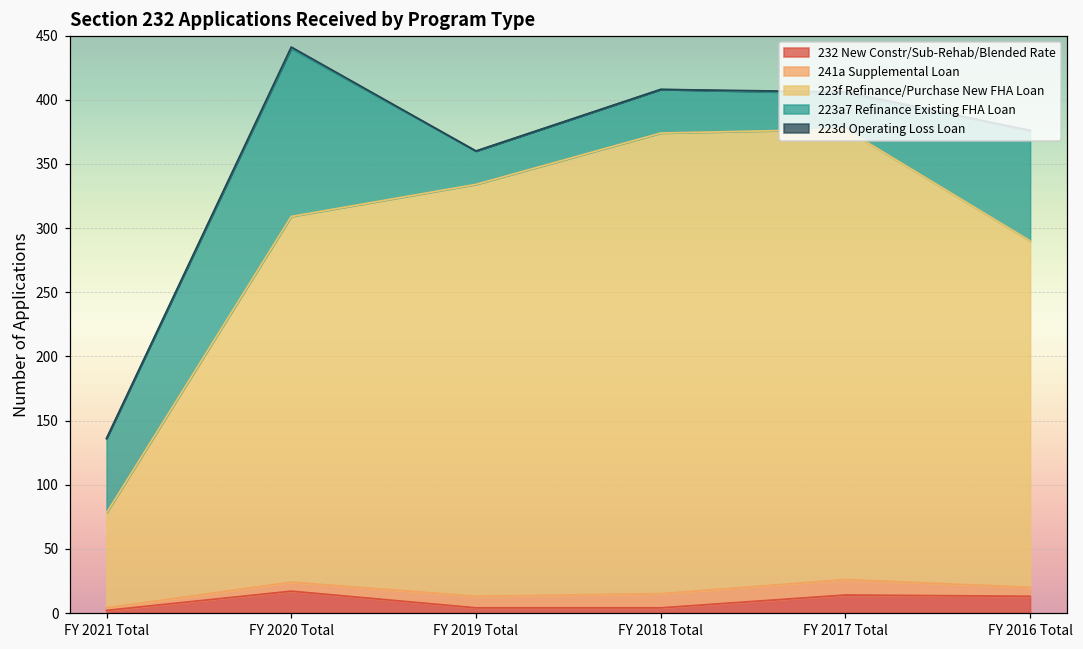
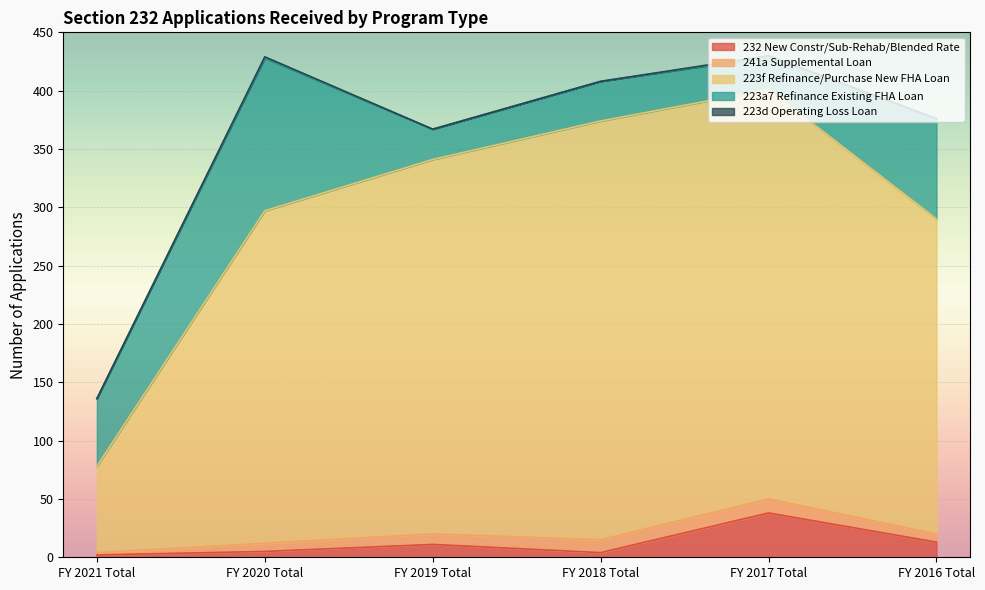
232 New Constr/Sub-Rehab/Blended Rate, FY 2020 Total: 17 -> 5
232 New Constr/Sub-Rehab/Blended Rate, FY 2019 Total: 4 -> 11
232 New Constr/Sub-Rehab/Blended Rate, FY 2017 Total: 14 -> 38
